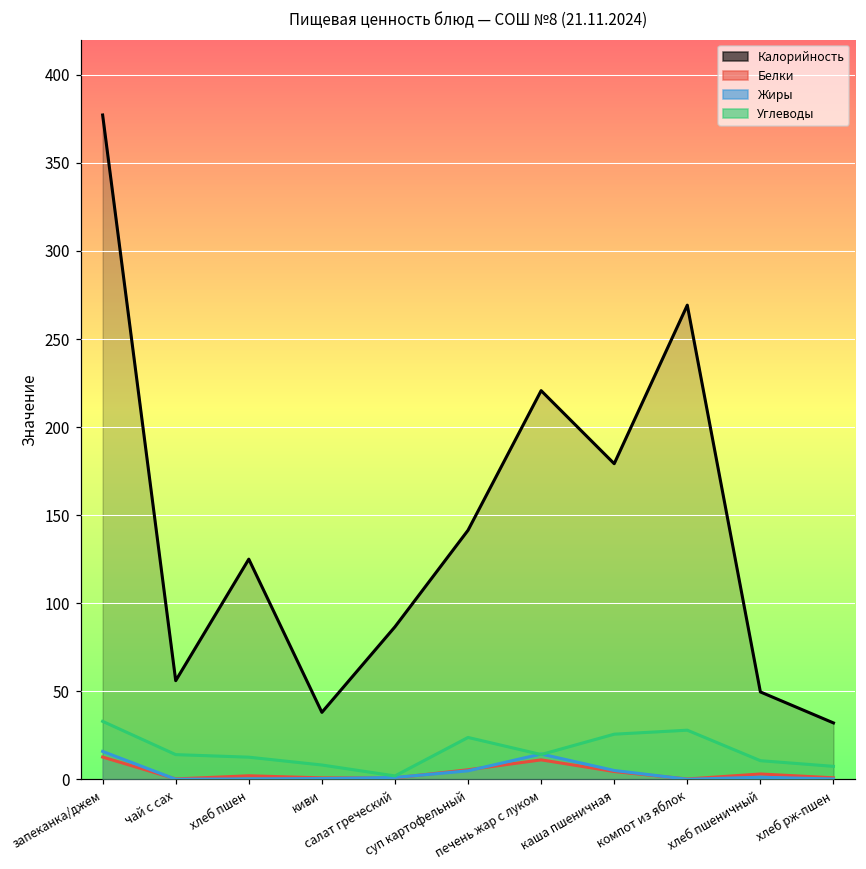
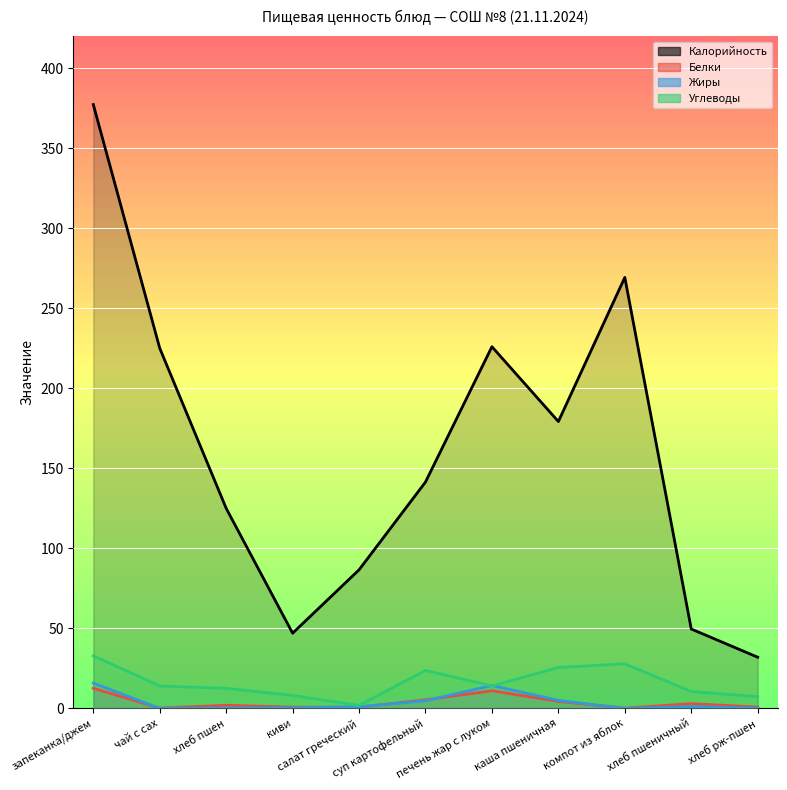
Калорийность, чай с сах: 56 -> 225
Калорийность, киви: 38 -> 47
Калорийность, печень жар с луком: 221 -> 226
